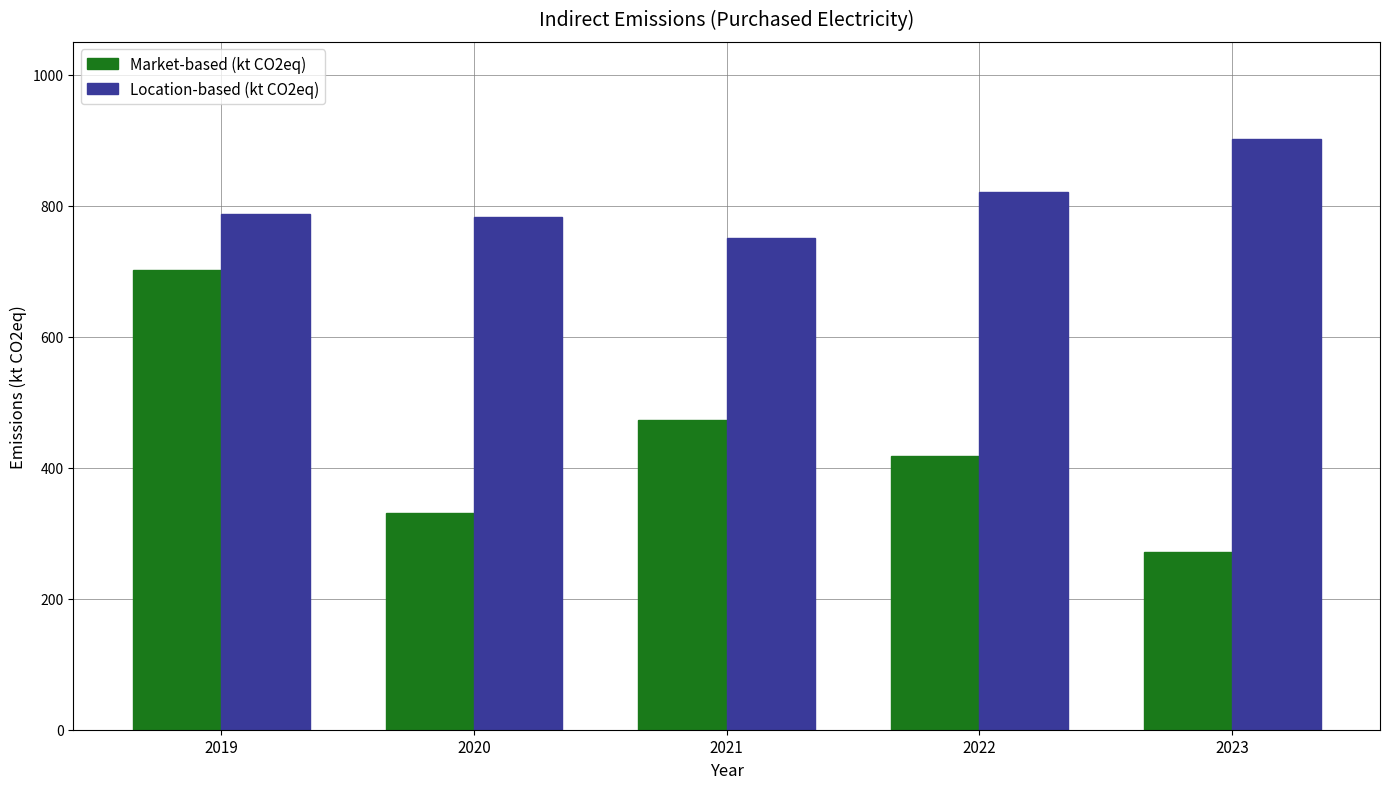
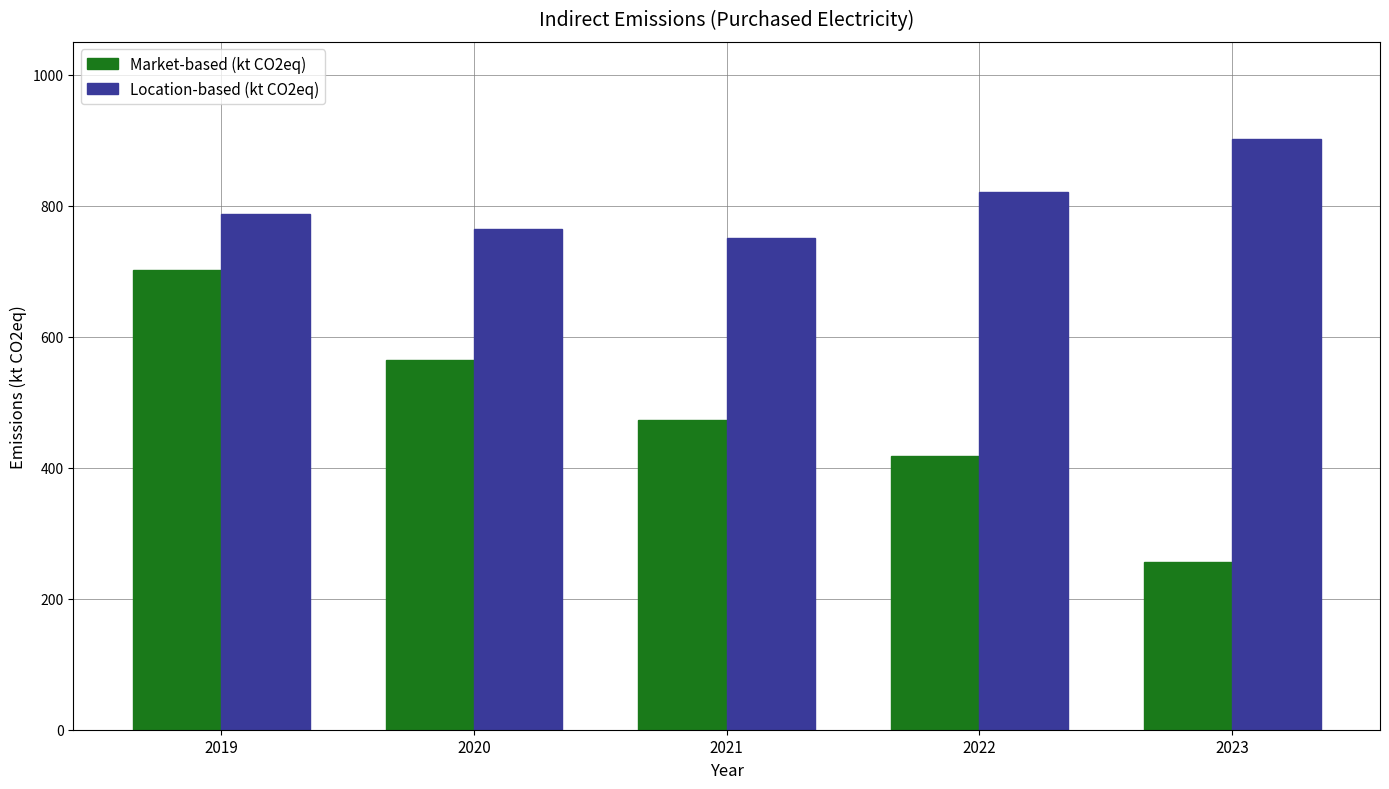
Market-based (kt CO2eq), 2020: 330 -> 560
Location-based (kt CO2eq), 2020: 780 -> 770
Market-based (kt CO2eq), 2023: 270 -> 260
